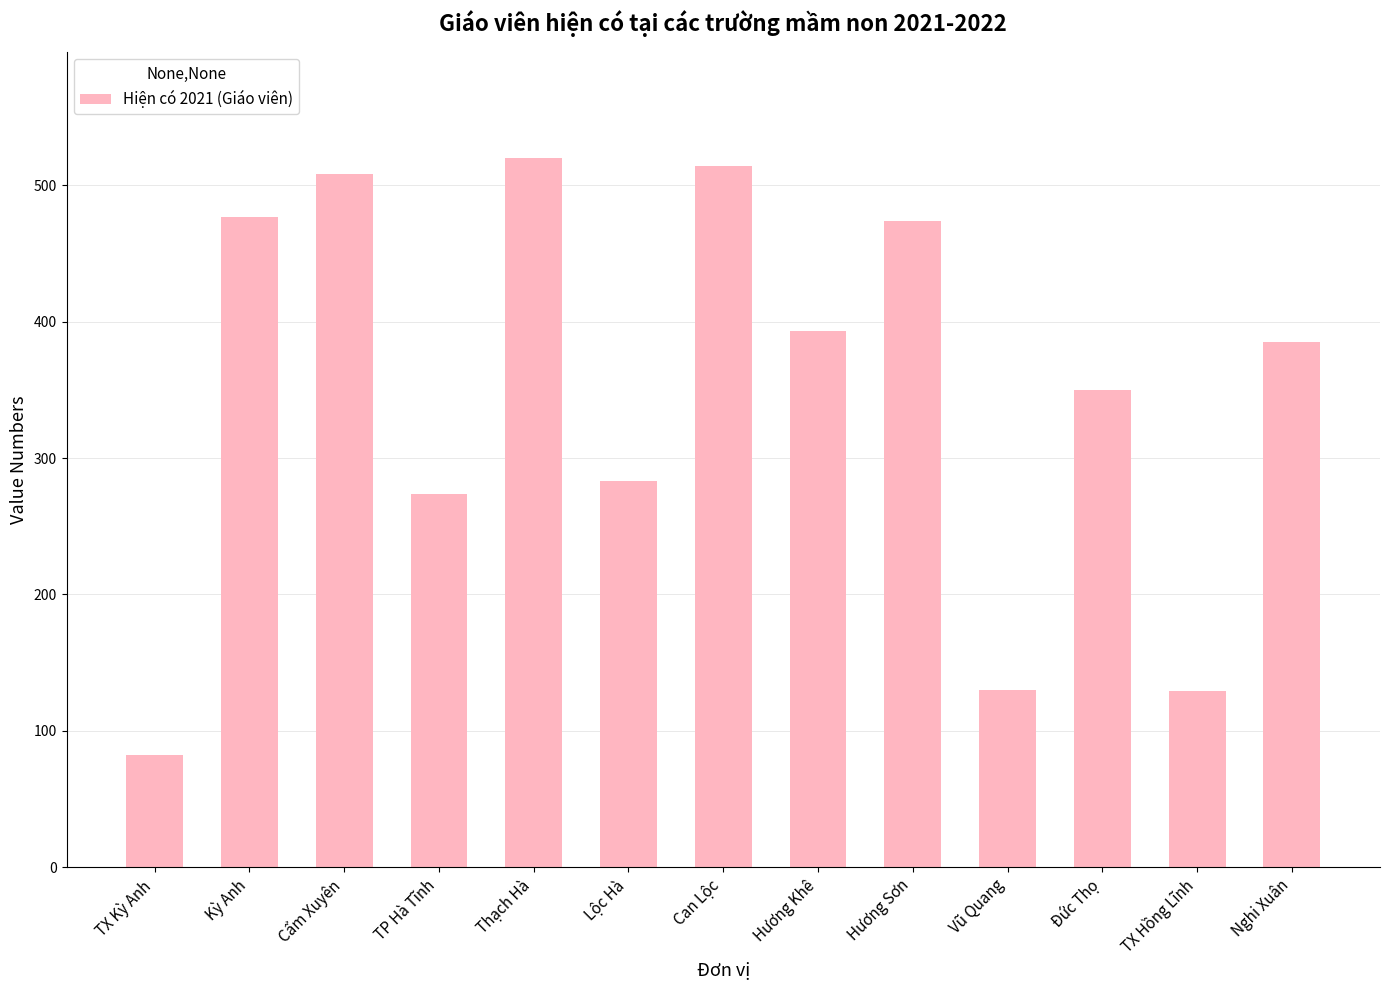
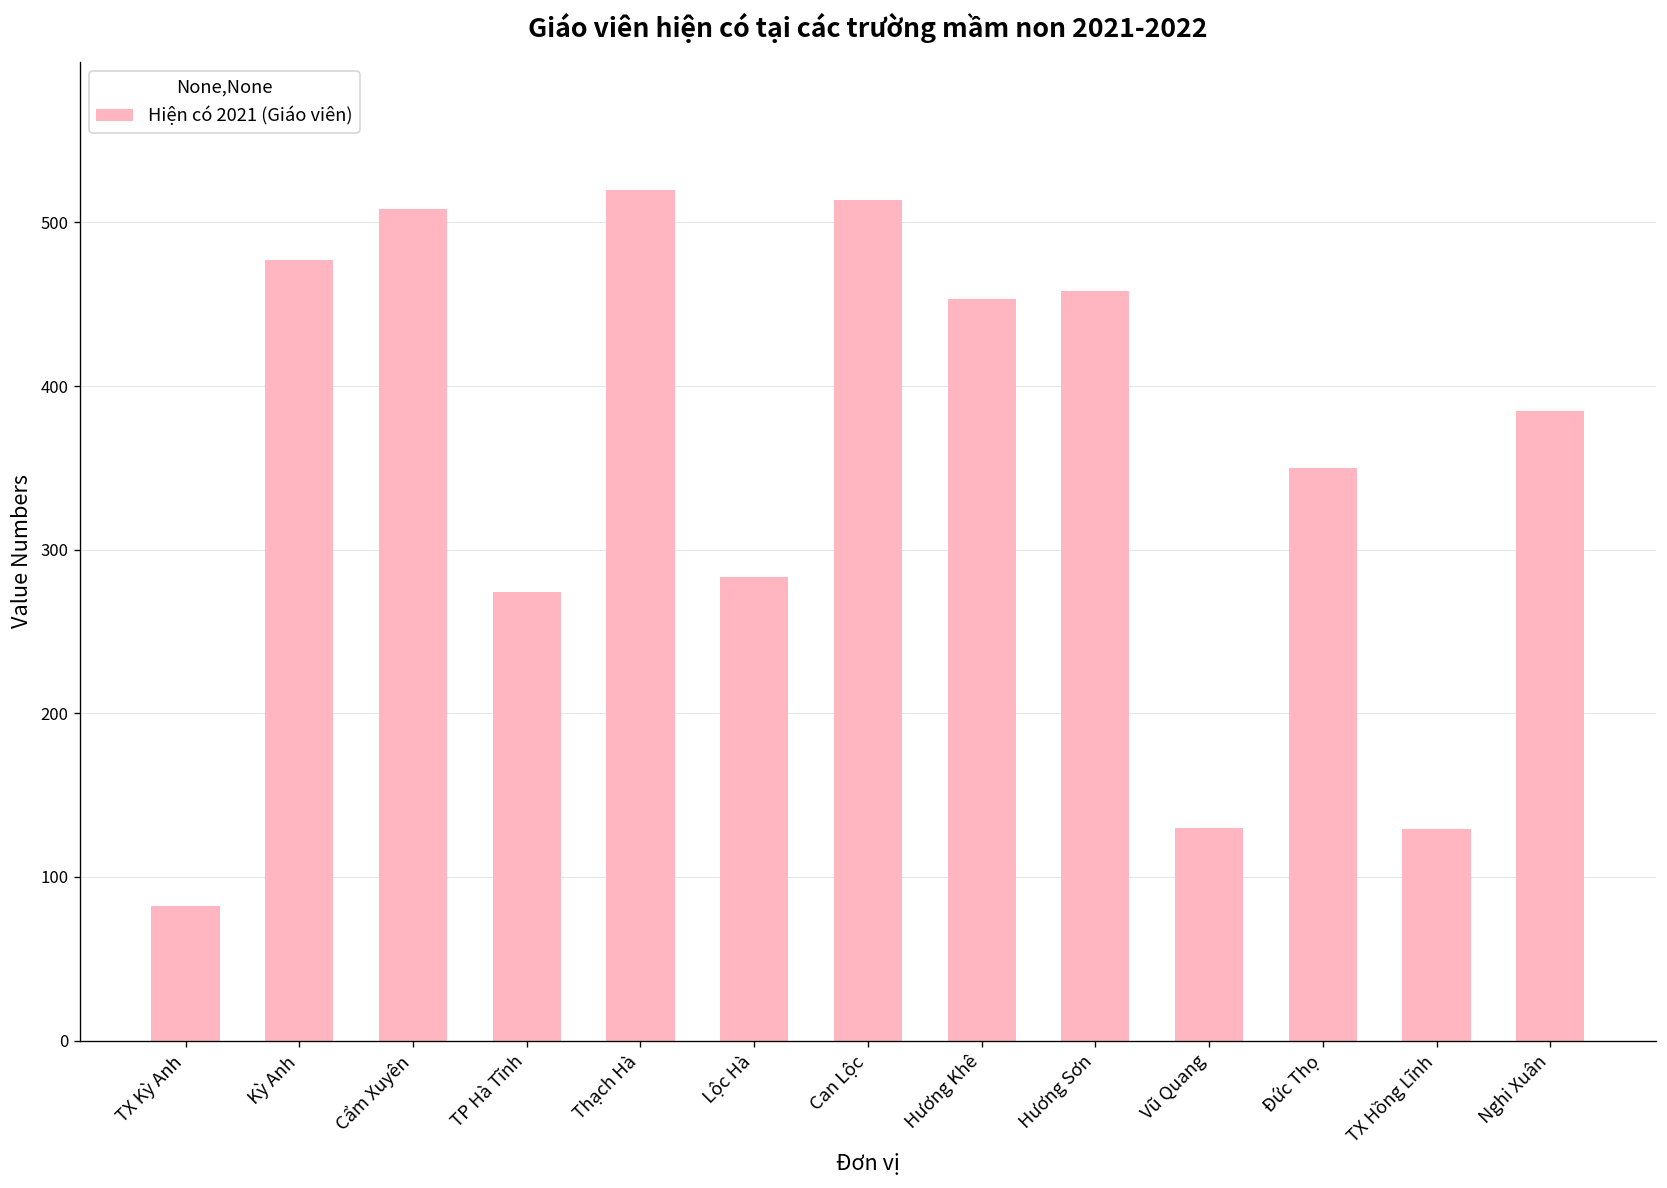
Hương Khê: 393 -> 453
Hương Sơn: 474 -> 458
